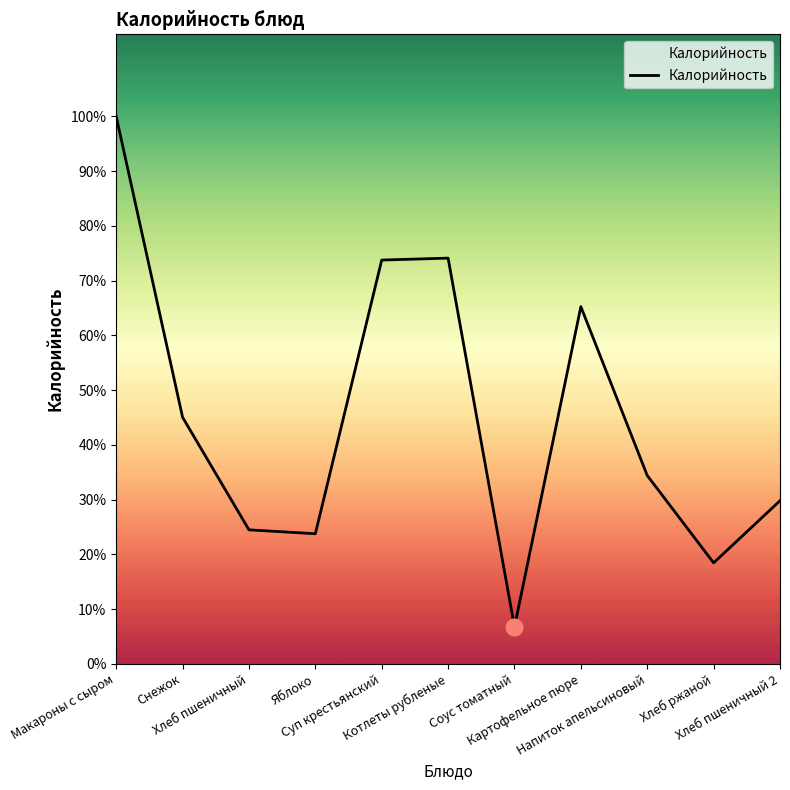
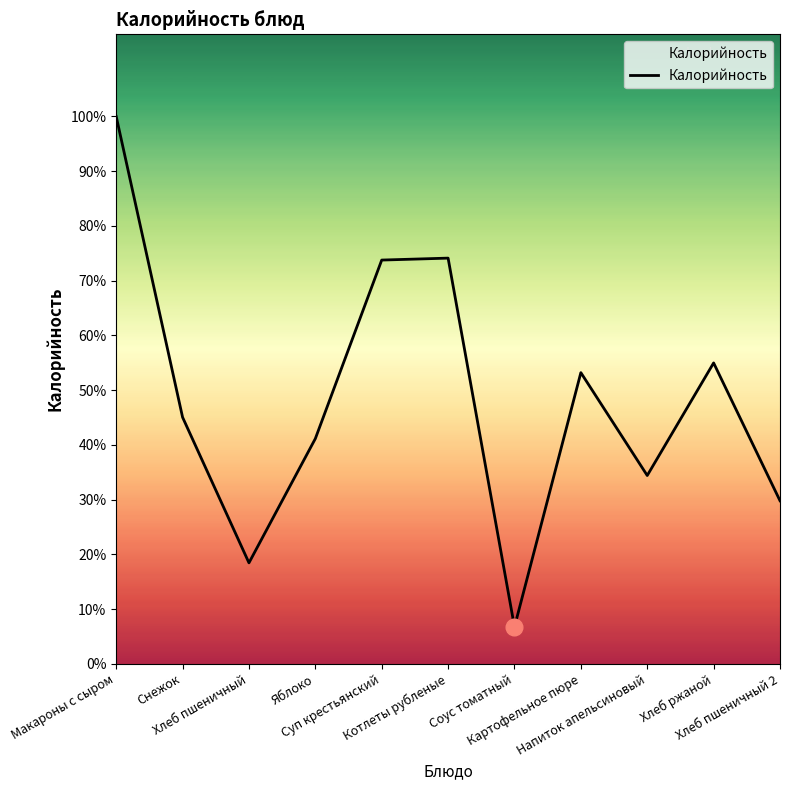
Калорийность, Хлеб пшеничный: 24% -> 18%
Калорийность, Яблоко: 24% -> 41%
Калорийность, Картофельное пюре: 65% -> 53%
Калорийность, Хлеб ржаной: 18% -> 55%
